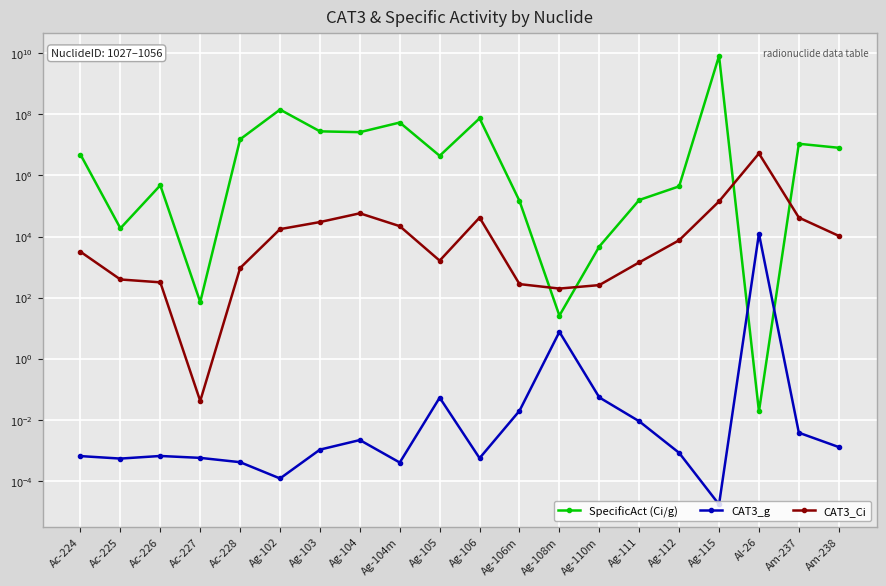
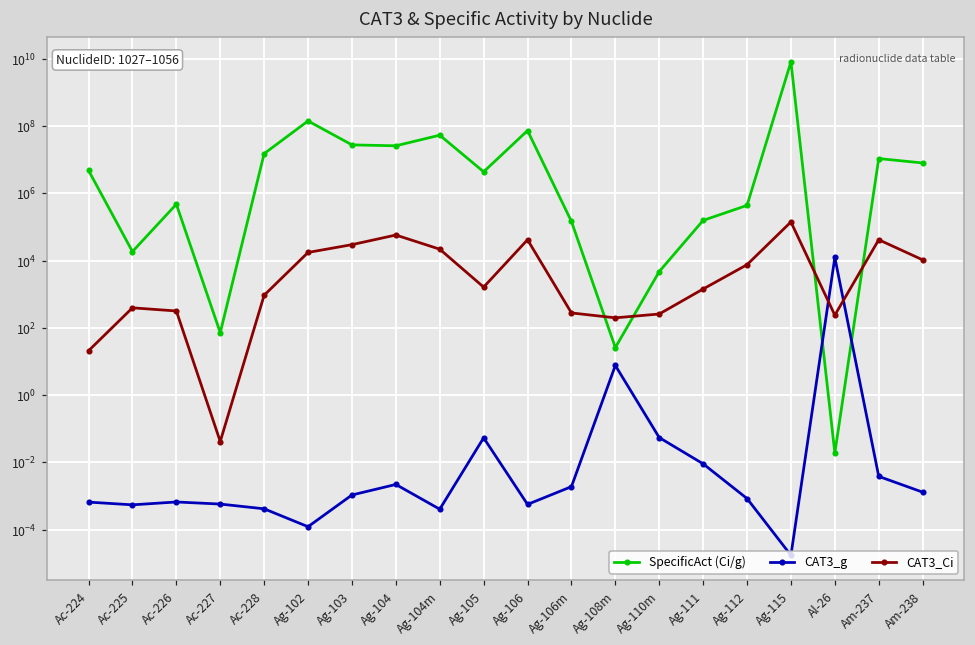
CAT3_Ci, Ac-224: 3000 -> 20
CAT3_g, Ag-106m: 0.02 -> 0.002
CAT3_Ci, Al-26: 5000000 -> 200
